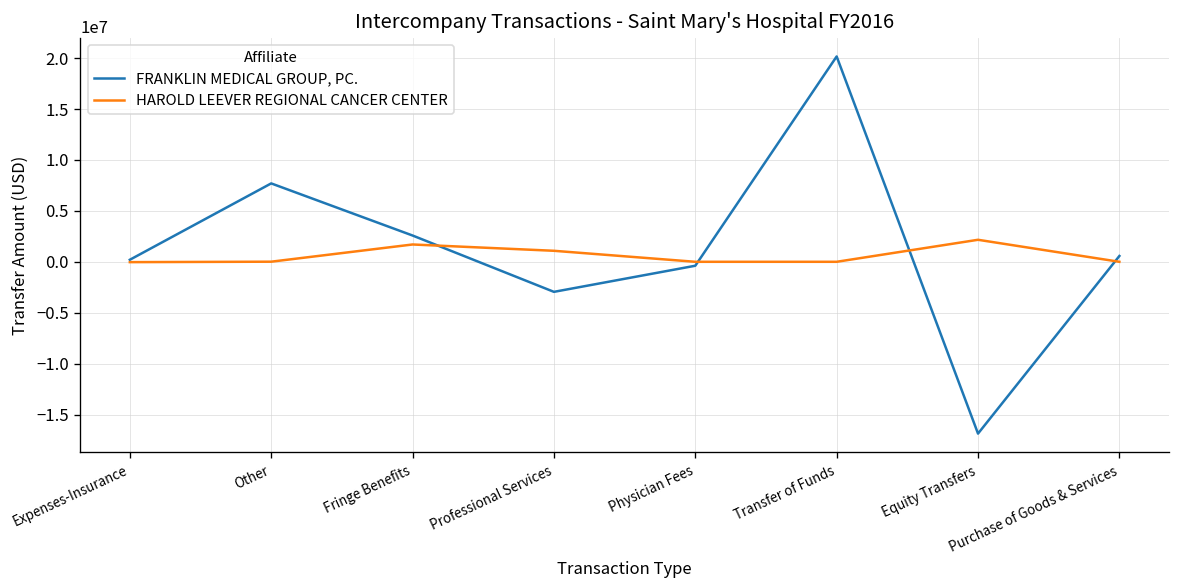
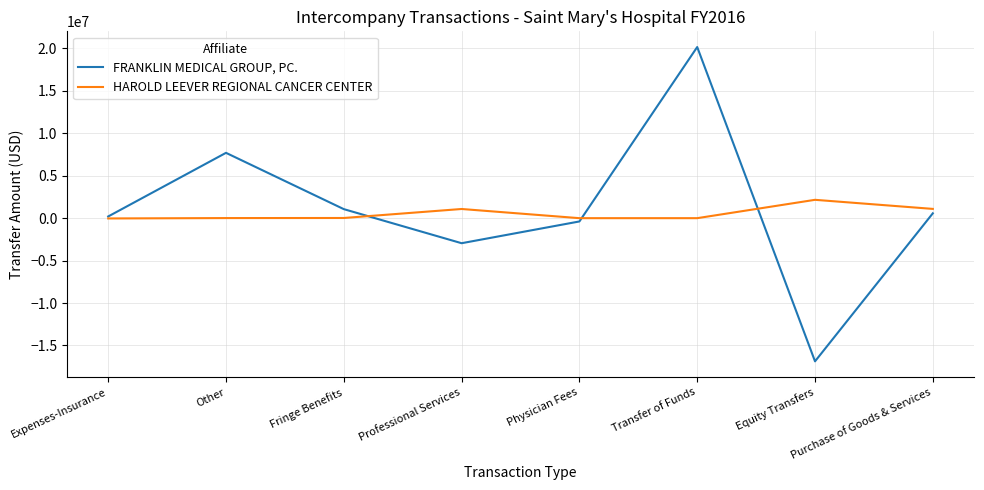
FRANKLIN MEDICAL GROUP, PC., Fringe Benefits: 3000000 -> 1000000
HAROLD LEEVER REGIONAL CANCER CENTER, Fringe Benefits: 2000000 -> 0
HAROLD LEEVER REGIONAL CANCER CENTER, Purchase of Goods & Services: 0 -> 1000000
